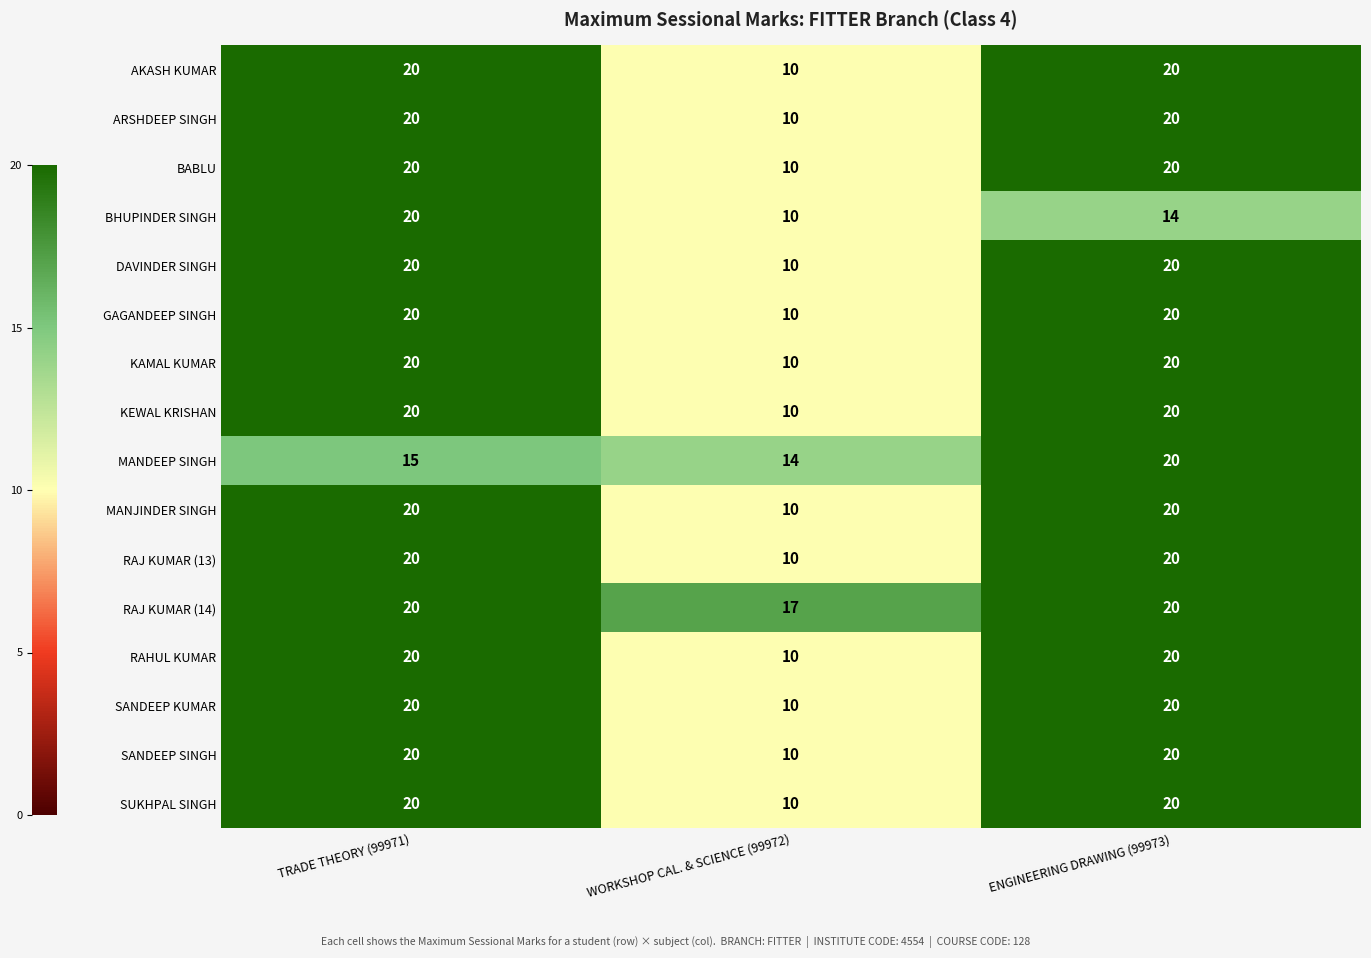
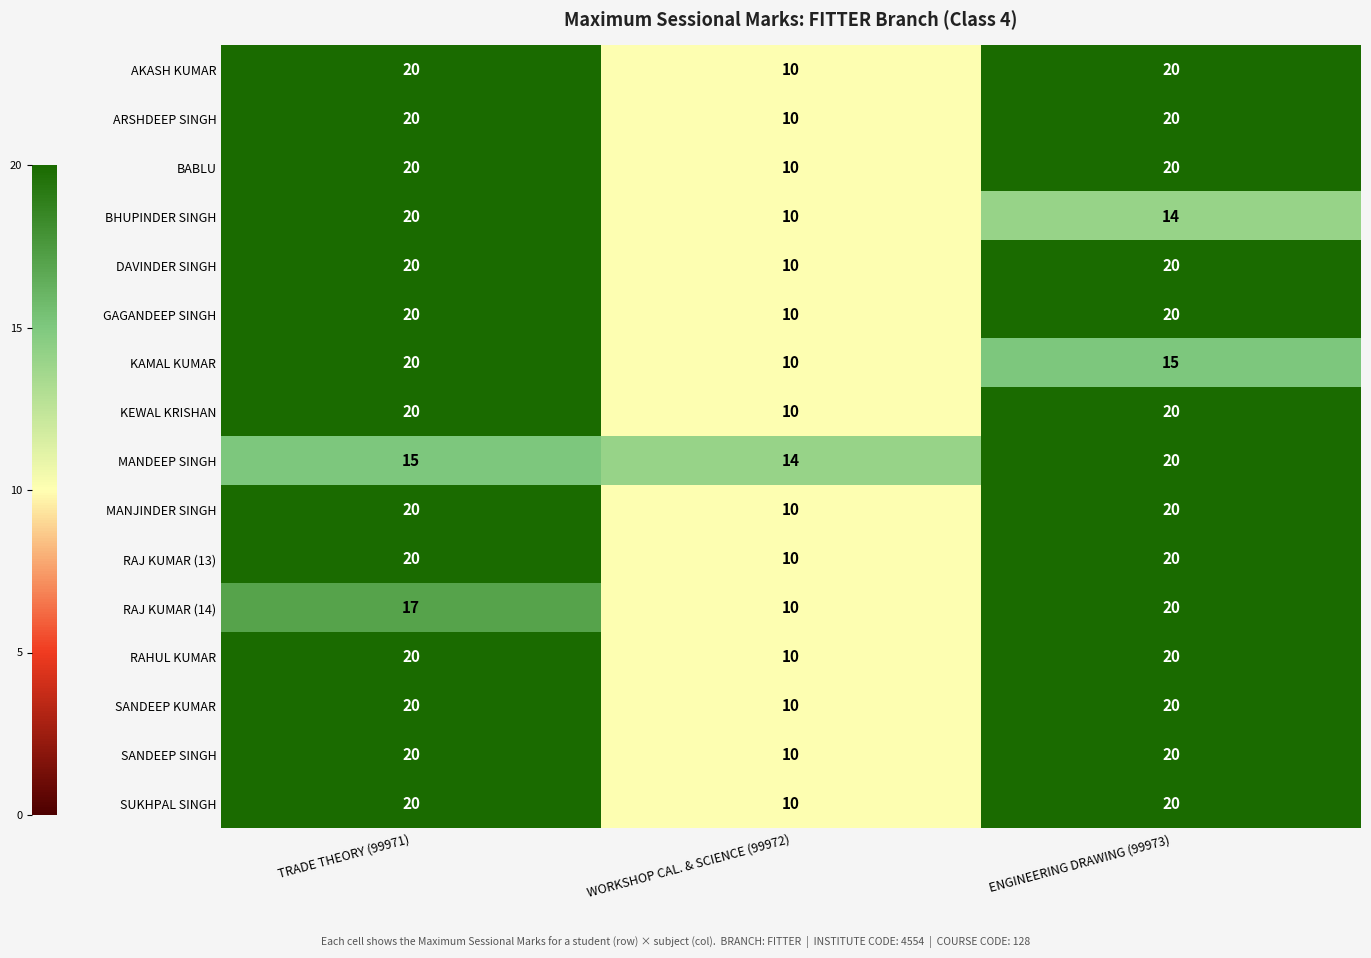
KAMAL KUMAR, ENGINEERING DRAWING (99973): 20 -> 15
RAJ KUMAR (14), TRADE THEORY (99971): 20 -> 17
RAJ KUMAR (14), WORKSHOP CAL. & SCIENCE (99972): 17 -> 10
